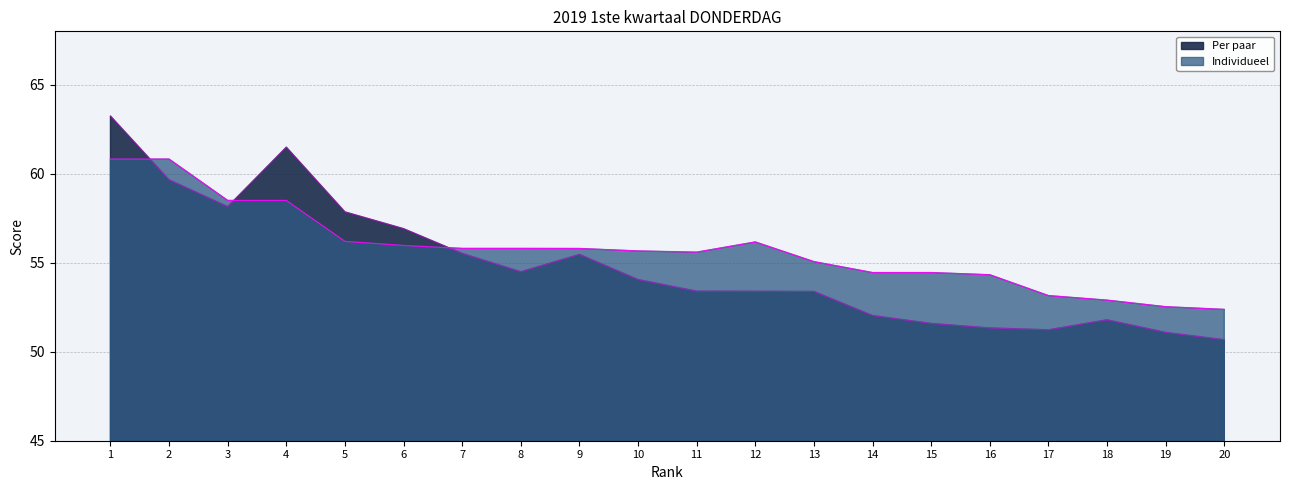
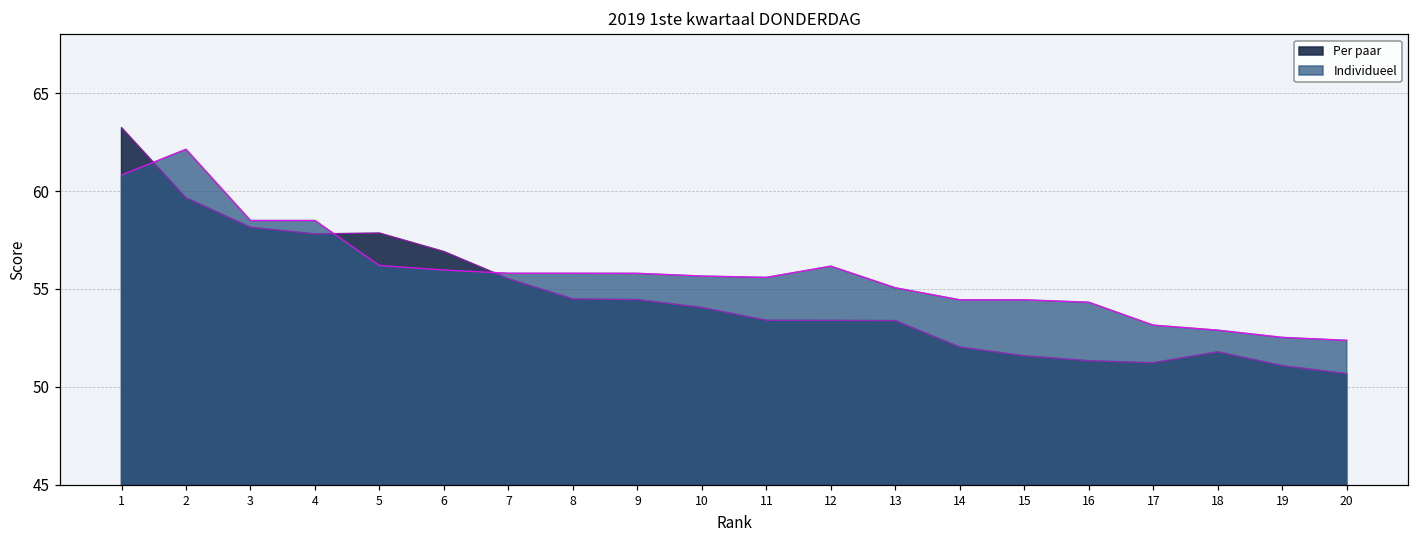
Individueel, 2: 60.8 -> 62.1
Per paar, 4: 61.5 -> 57.8
Per paar, 9: 55.5 -> 54.5
